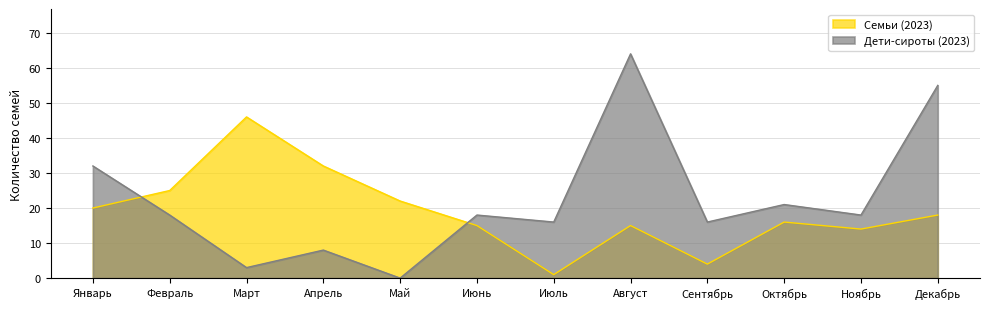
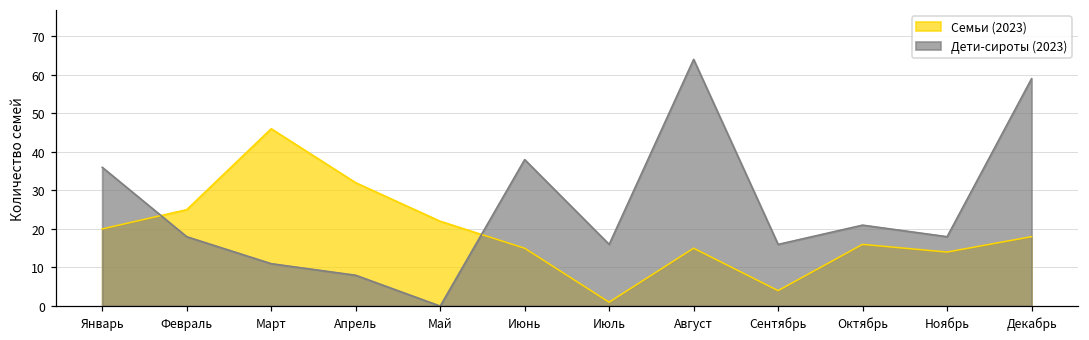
Дети-сироты (2023), Январь: 32 -> 36
Дети-сироты (2023), Март: 3 -> 11
Дети-сироты (2023), Июнь: 18 -> 38
Дети-сироты (2023), Декабрь: 55 -> 59
